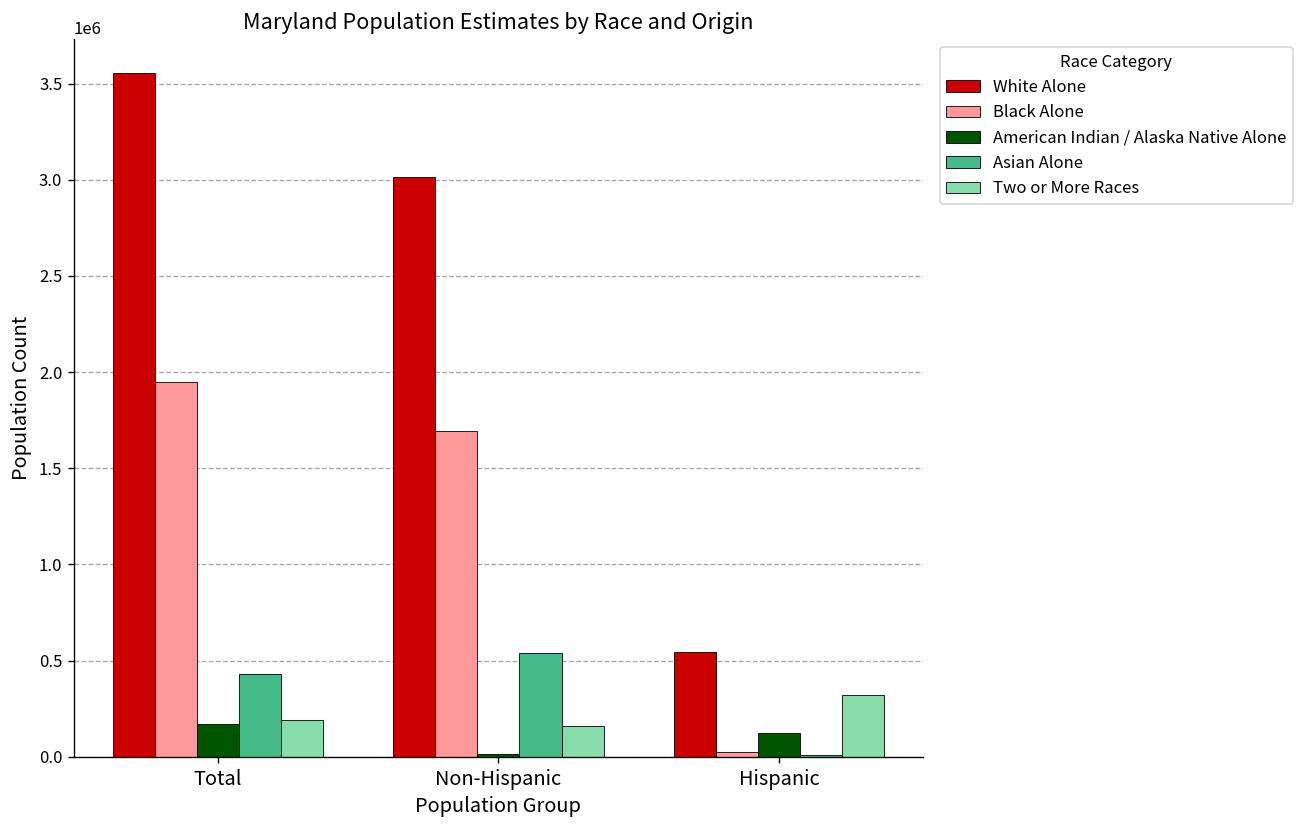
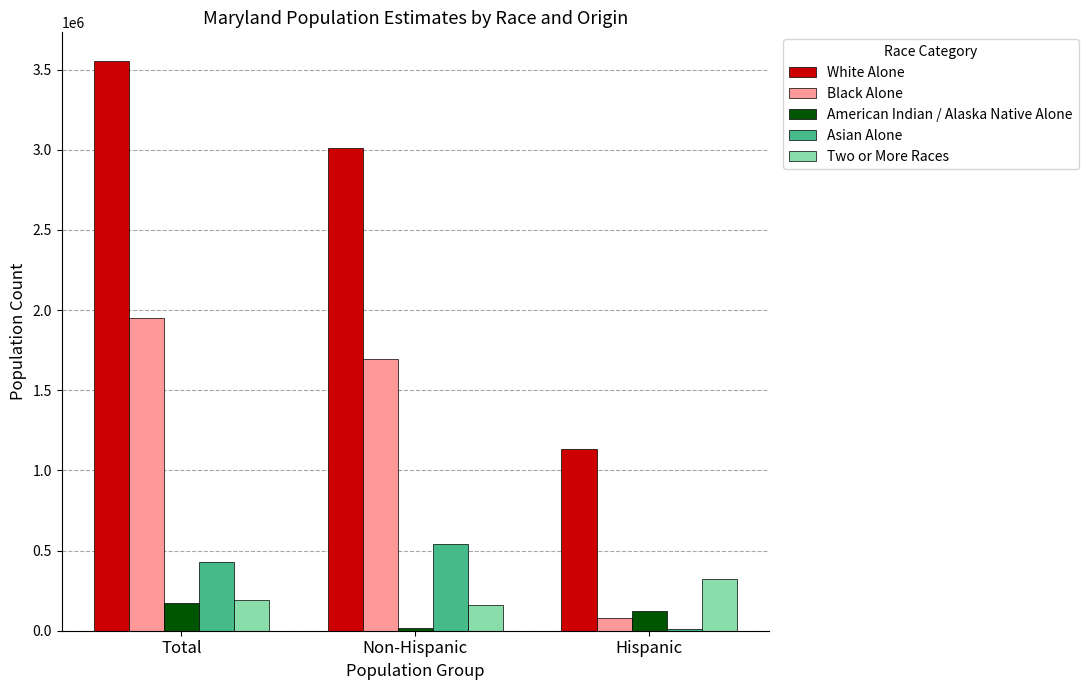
White Alone, Hispanic: 540000 -> 1130000
Black Alone, Hispanic: 30000 -> 80000
